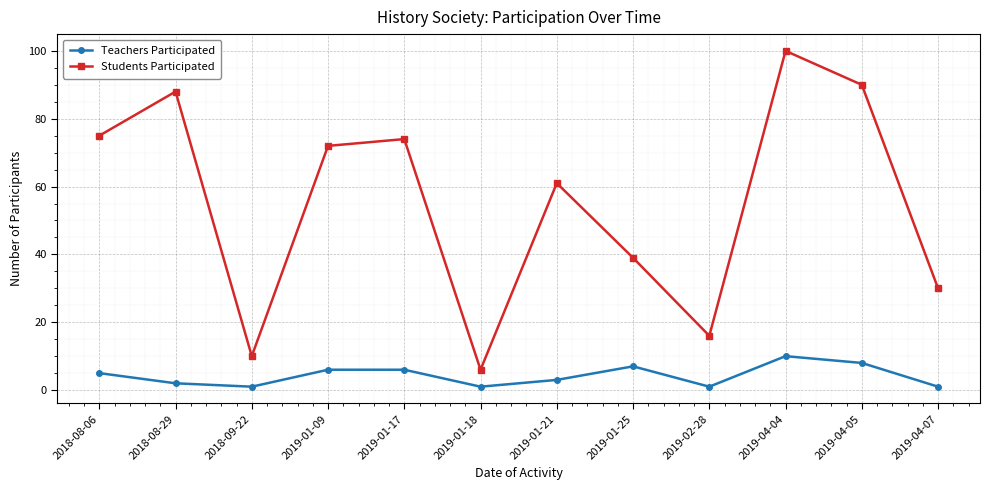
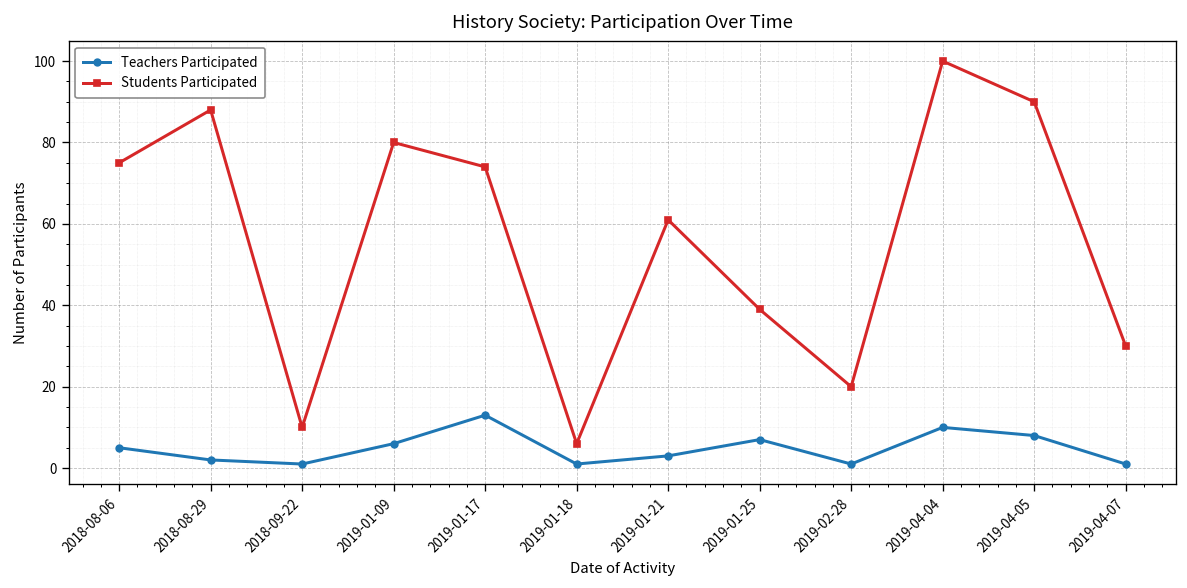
Students Participated, 2019-01-09: 72 -> 80
Teachers Participated, 2019-01-17: 6 -> 13
Students Participated, 2019-02-28: 16 -> 20
